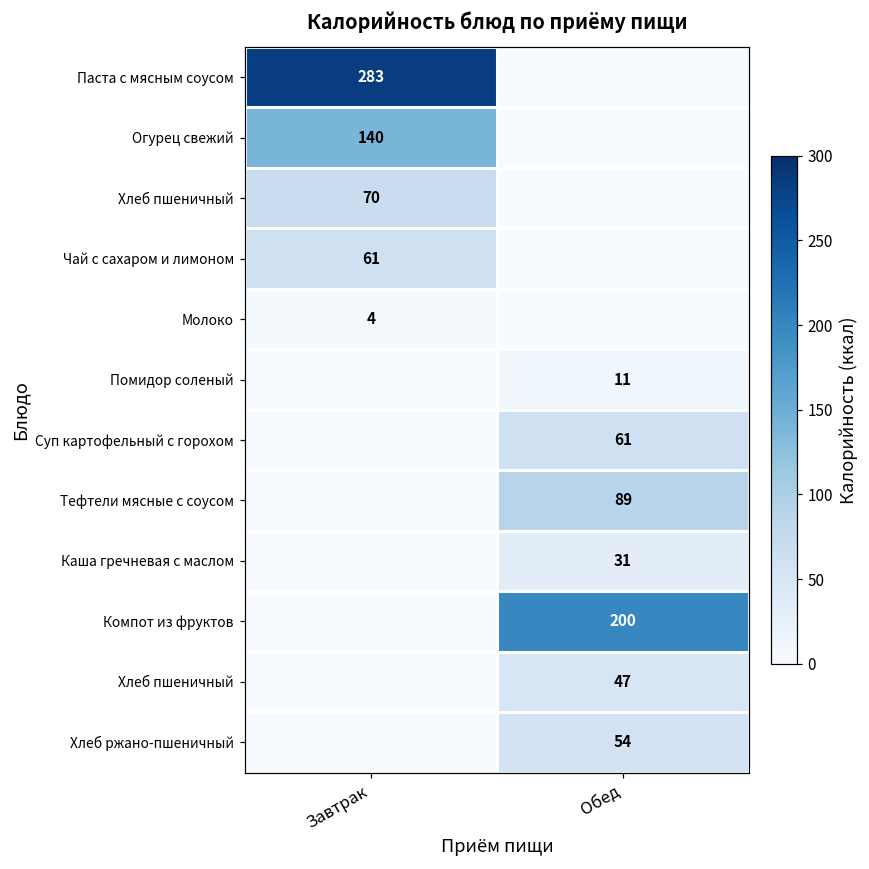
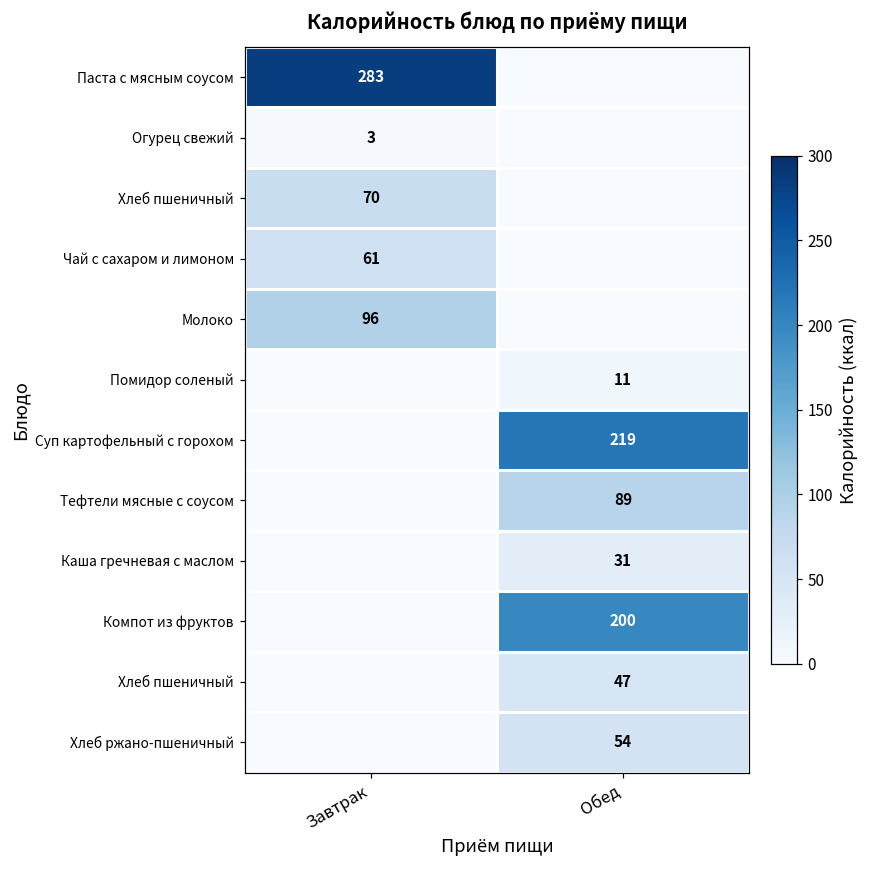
Огурец свежий, Завтрак: 140 -> 3
Молоко, Завтрак: 4 -> 96
Суп картофельный с горохом, Обед: 61 -> 219
